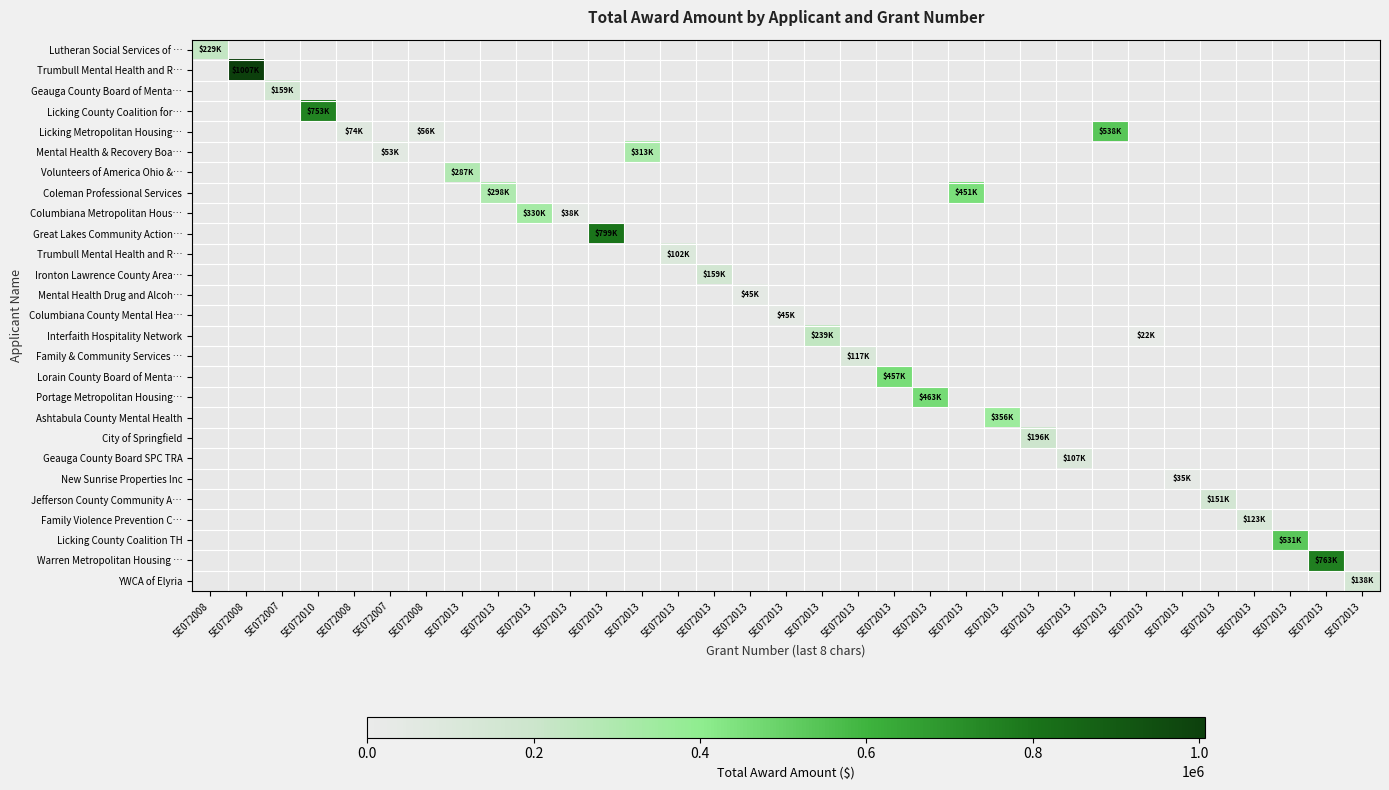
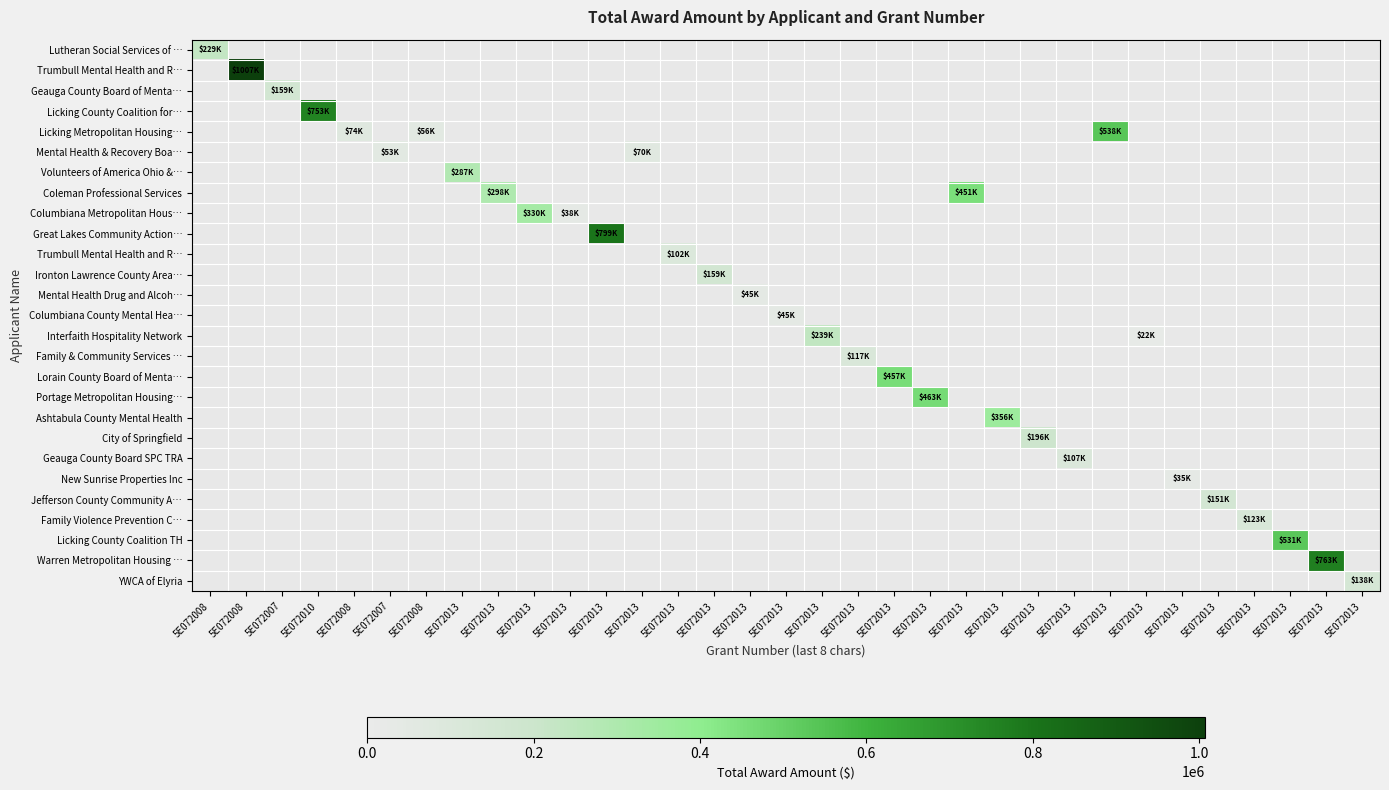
Mental Health & Recovery Boa…, 5E072013: $313K -> $70K
